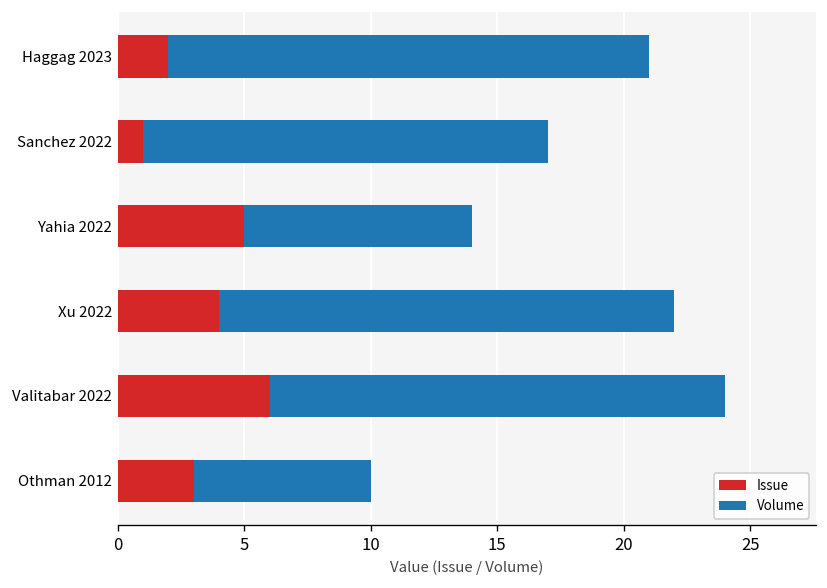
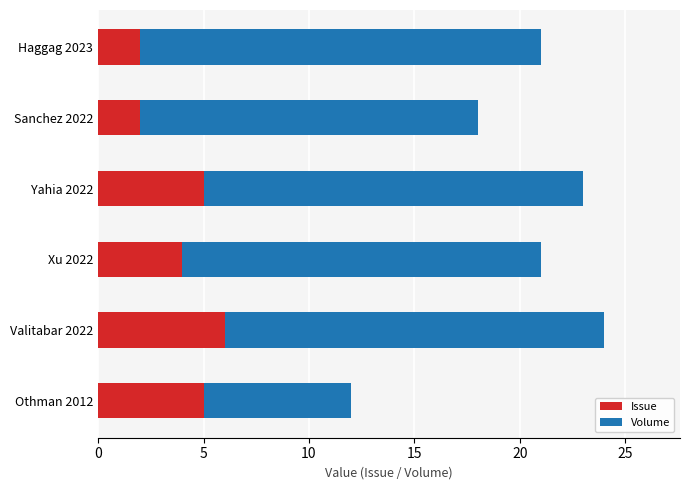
Issue, Sanchez 2022: 1 -> 2
Volume, Yahia 2022: 9 -> 18
Volume, Xu 2022: 18 -> 17
Issue, Othman 2012: 3 -> 5
